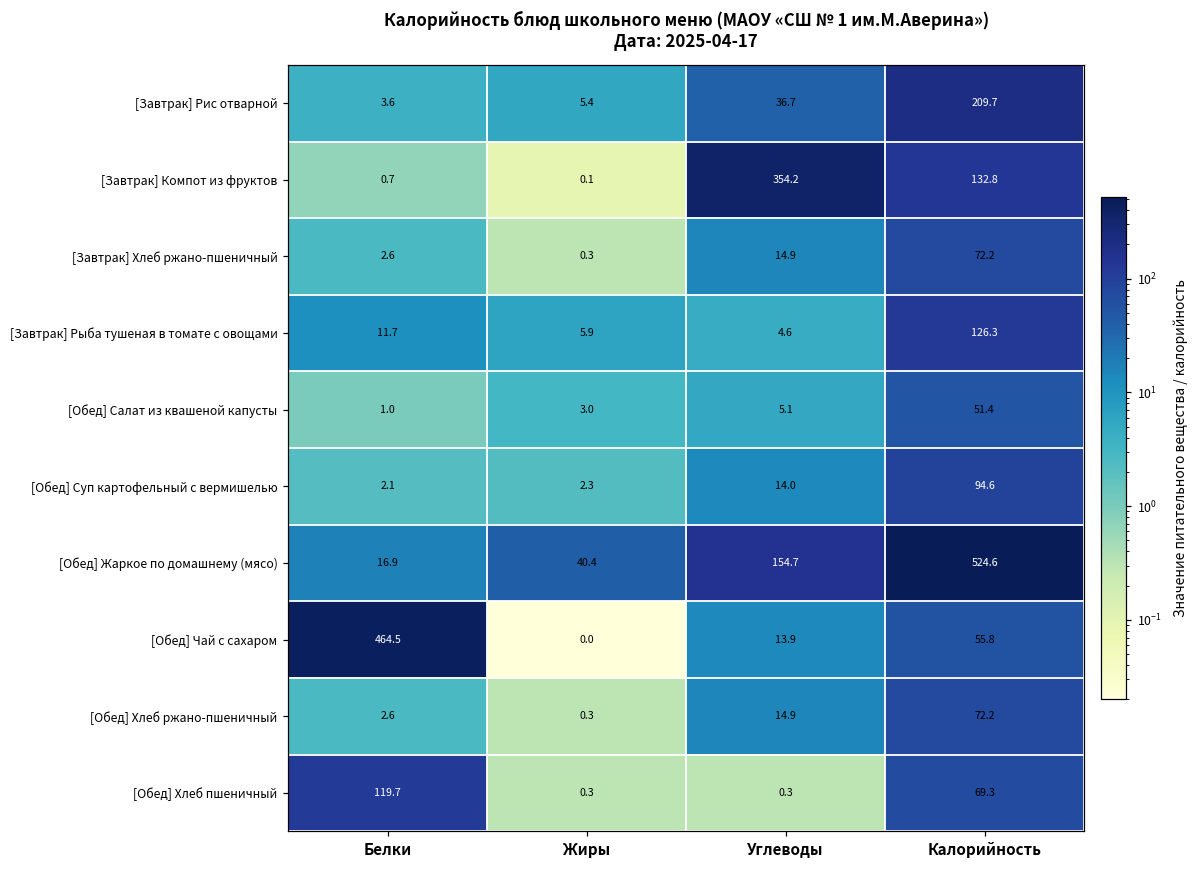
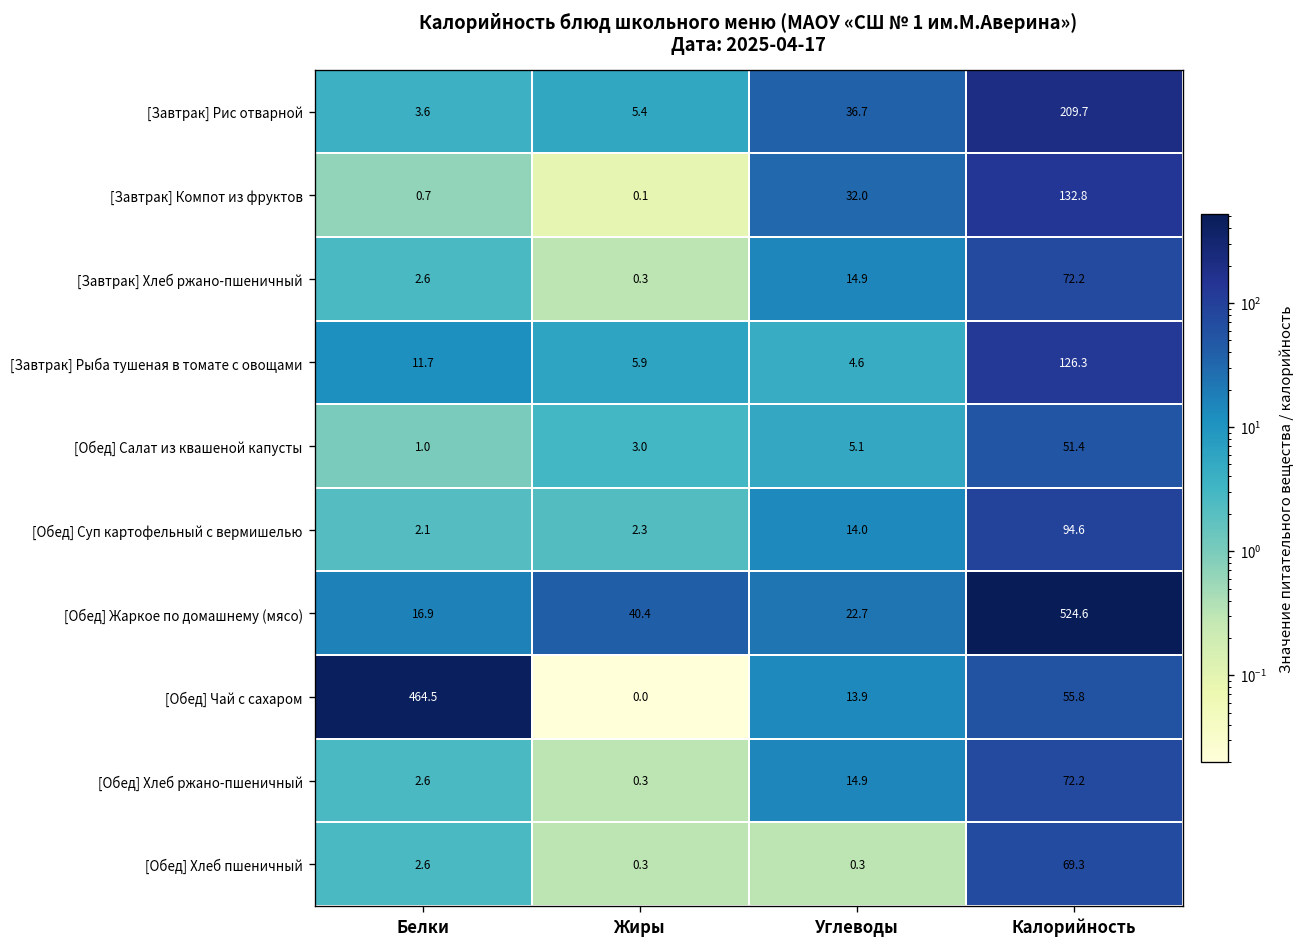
[Завтрак] Компот из фруктов, Углеводы: 354.2 -> 32.0
[Обед] Жаркое по домашнему (мясо), Углеводы: 154.7 -> 22.7
[Обед] Хлеб пшеничный, Белки: 119.7 -> 2.6
